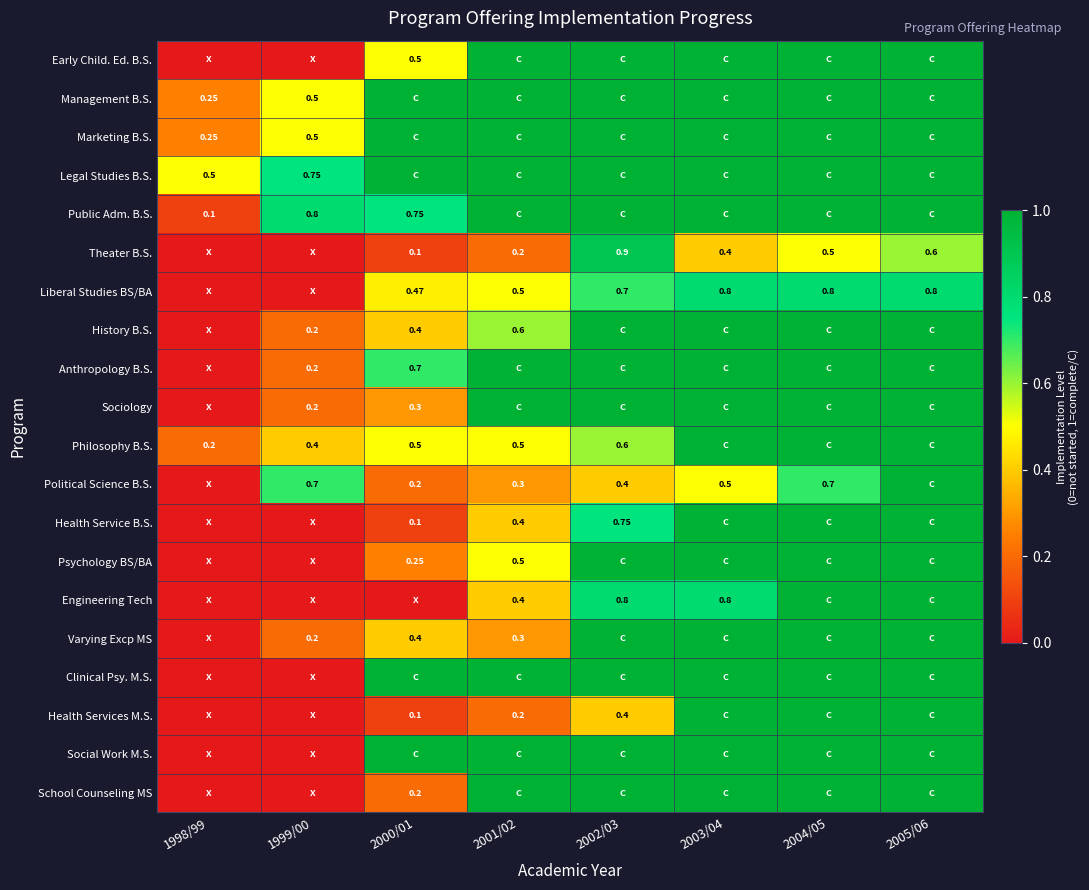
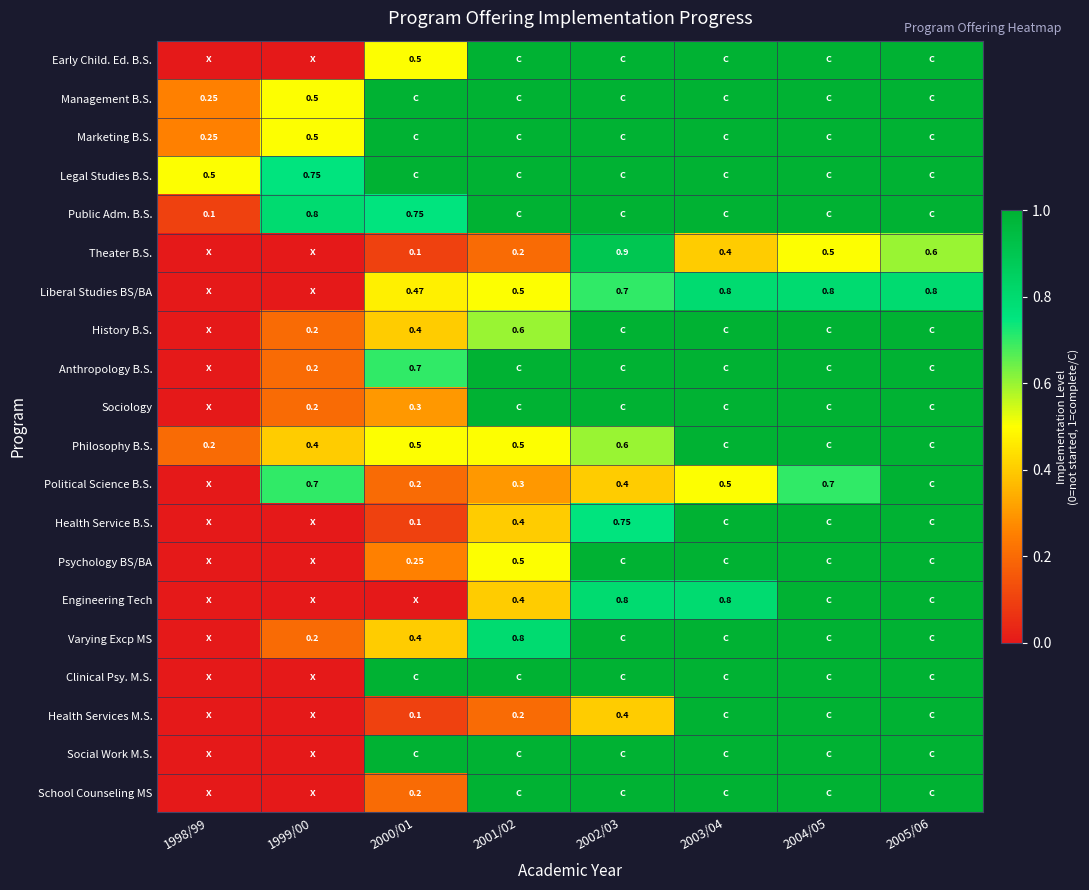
Varying Excp MS, 2001/02: 0.3 -> 0.8
